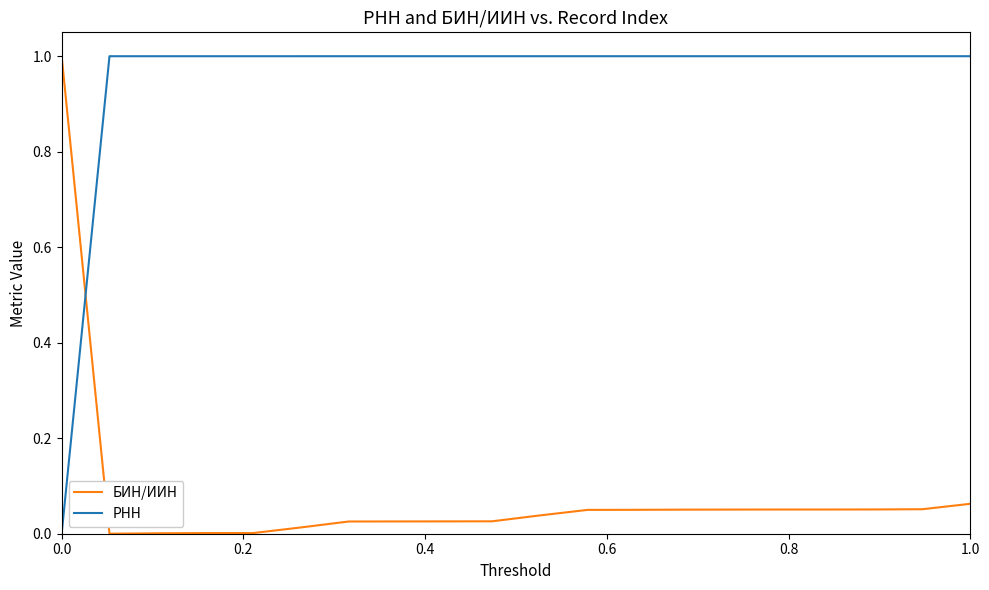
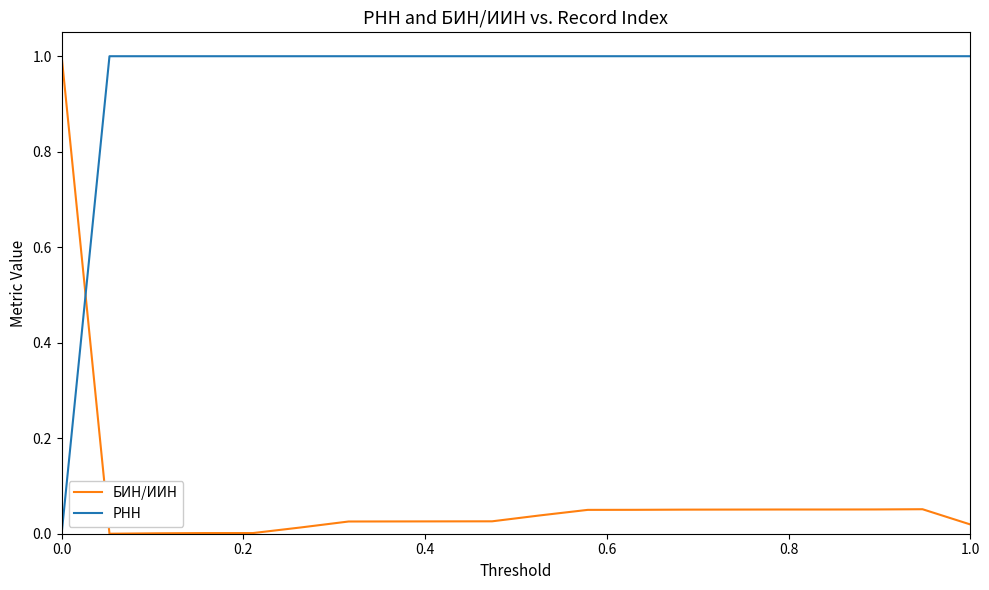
БИН/ИИН, 1.0: 0.06 -> 0.02
